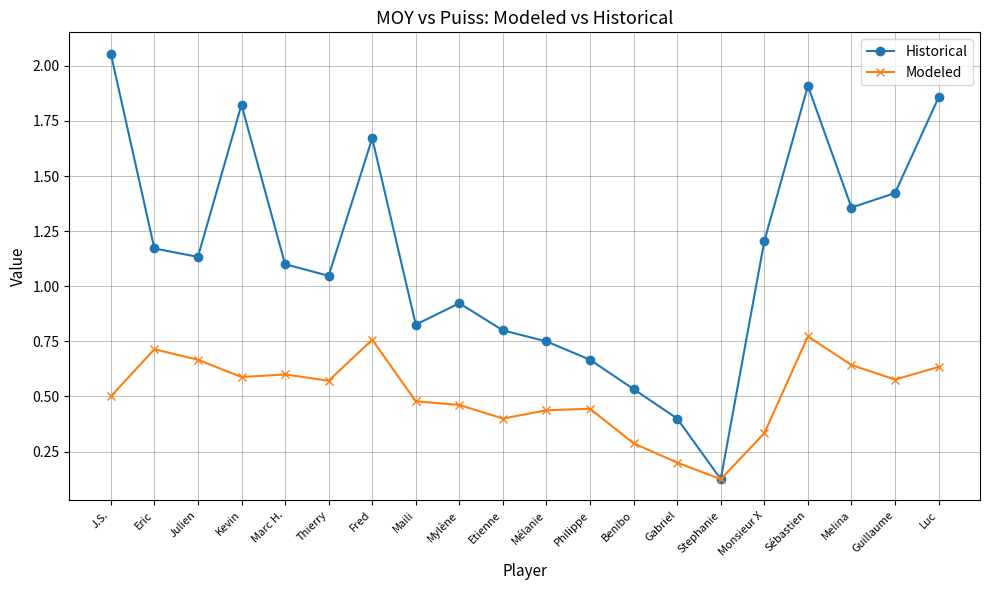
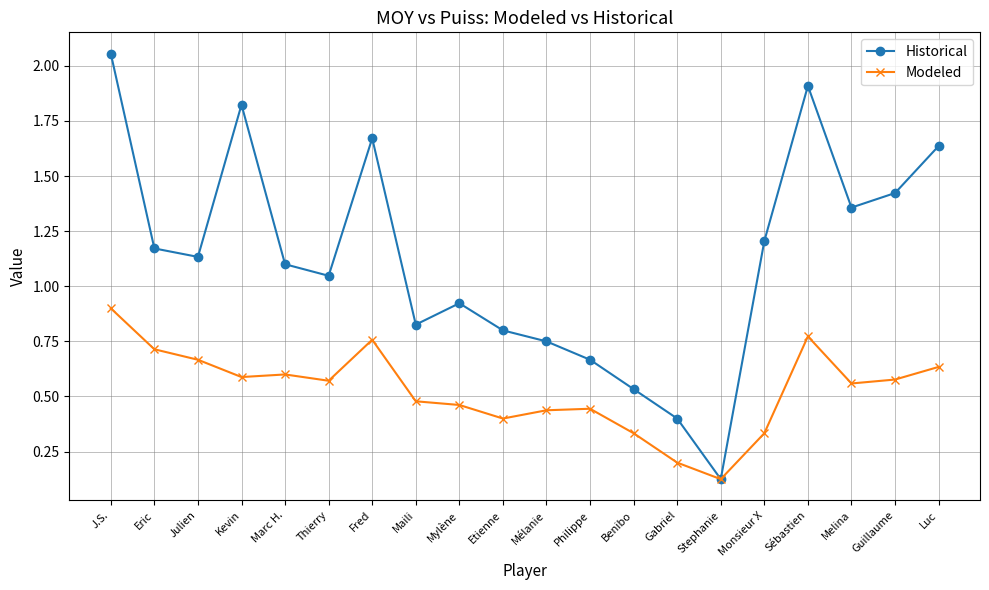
Modeled, J.S.: 0.5 -> 0.9
Modeled, Benibo: 0.29 -> 0.33
Modeled, Melina: 0.64 -> 0.56
Historical, Luc: 1.86 -> 1.64
